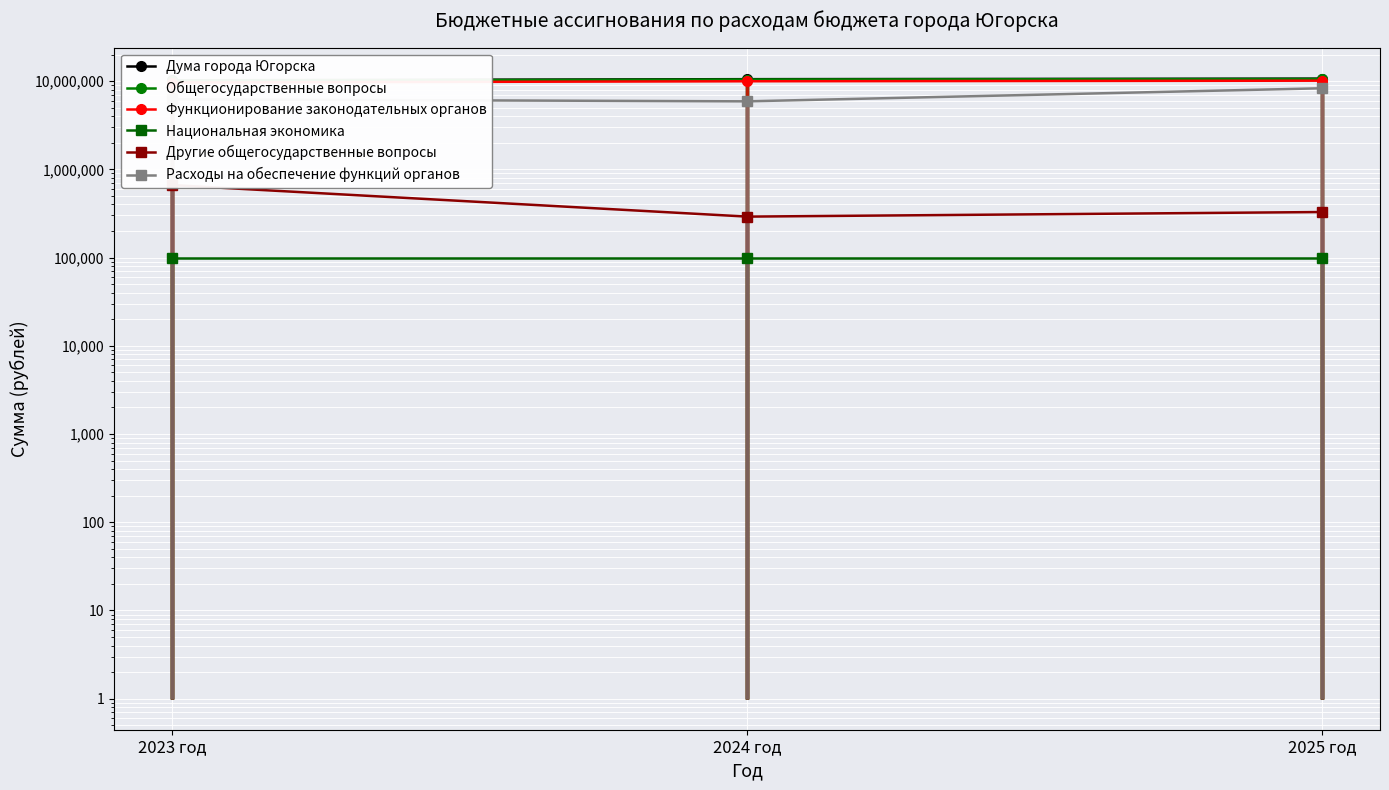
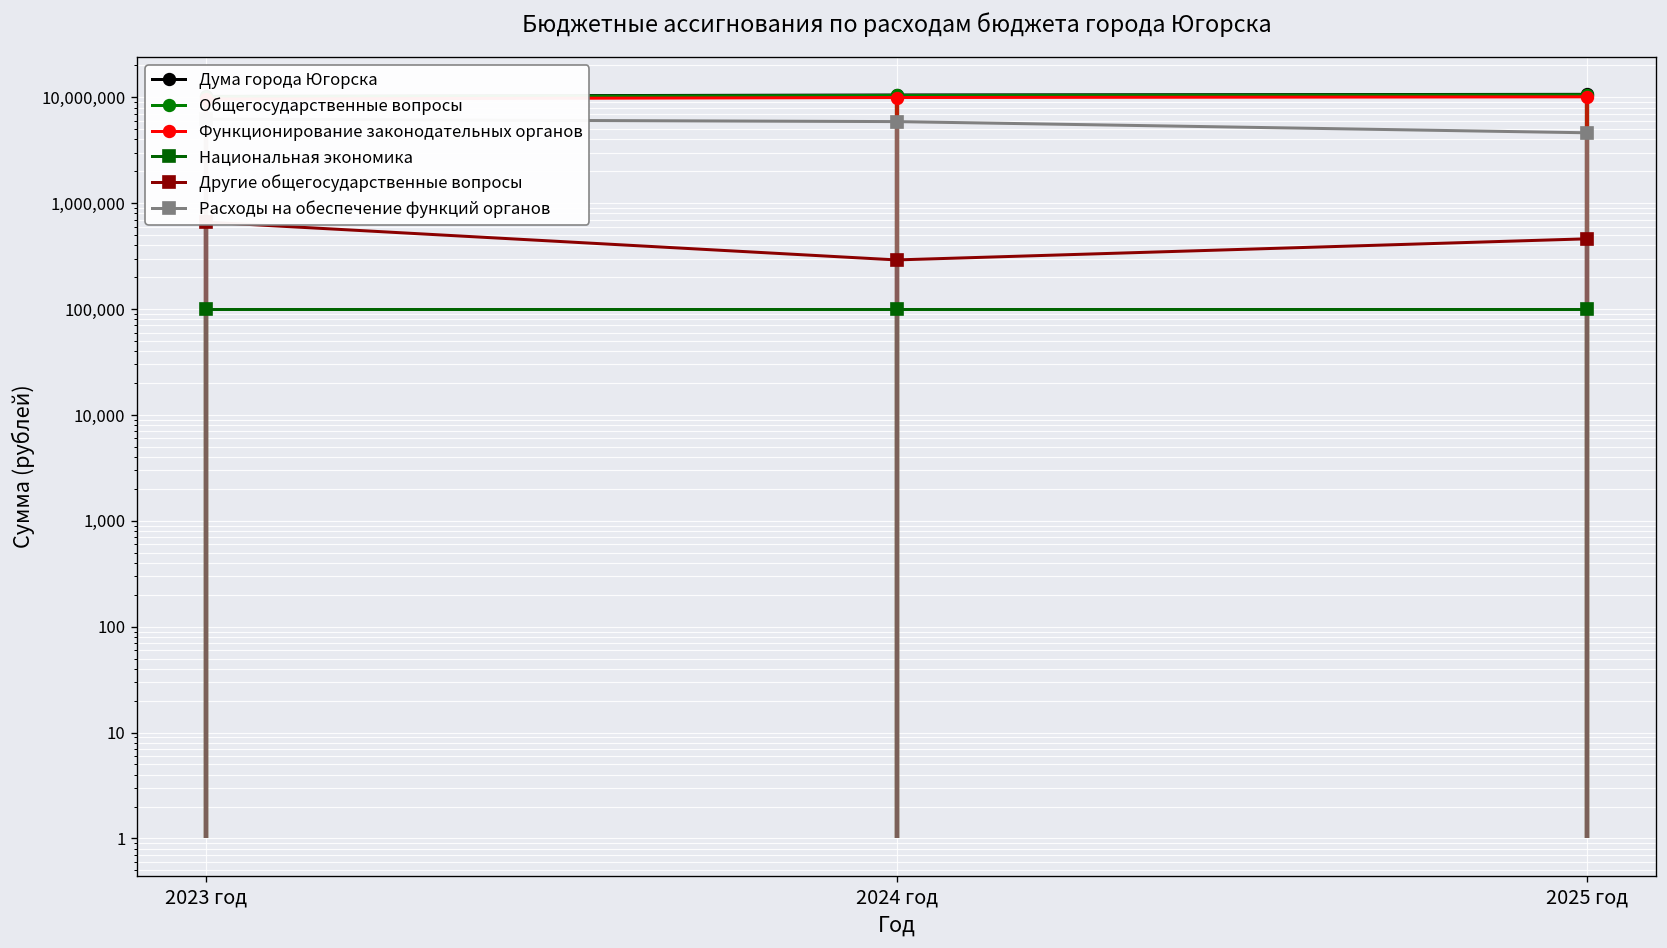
Другие общегосударственные вопросы, 2025 год: 330,000 -> 500,000
Расходы на обеспечение функций органов, 2025 год: 8,000,000 -> 5,000,000
